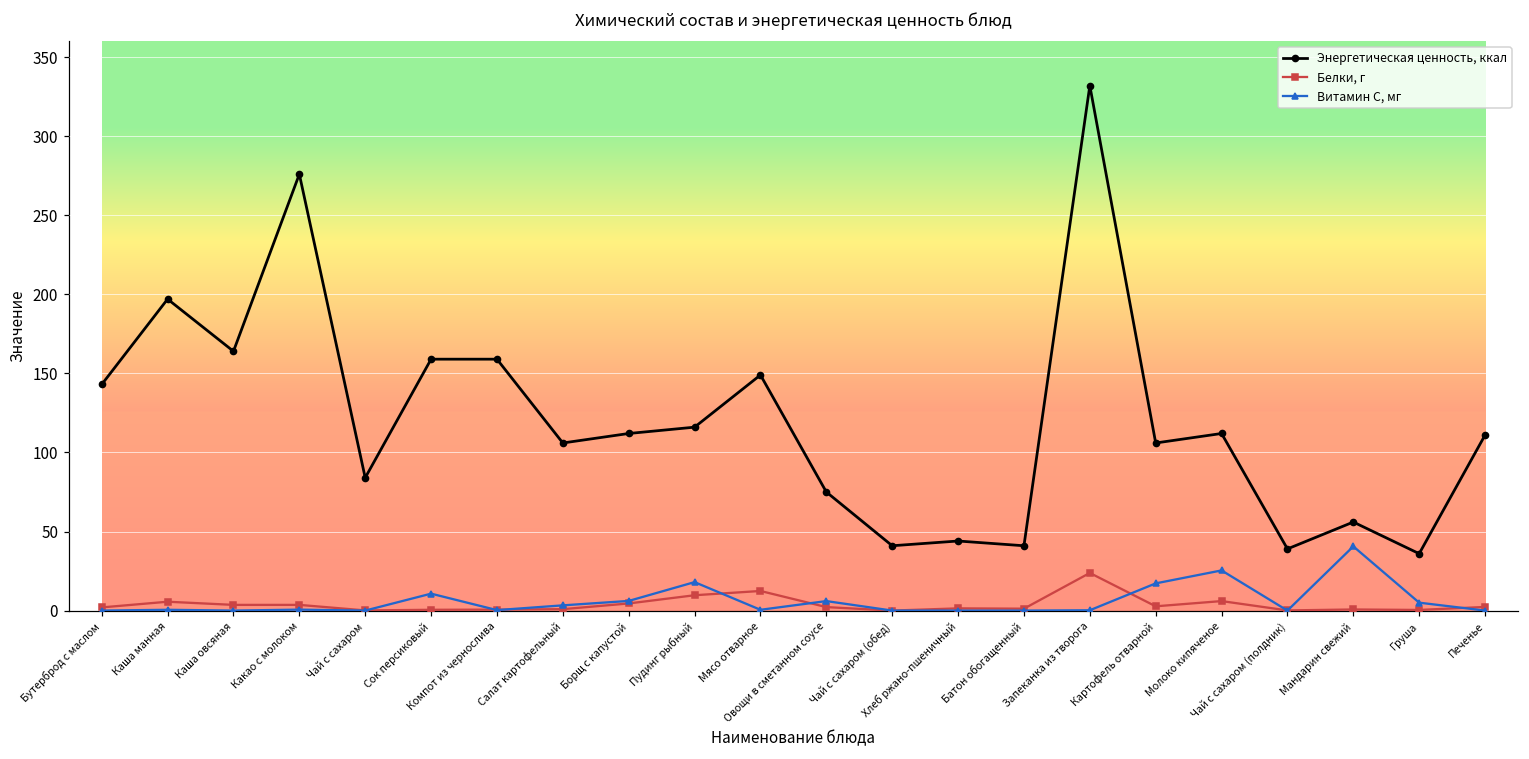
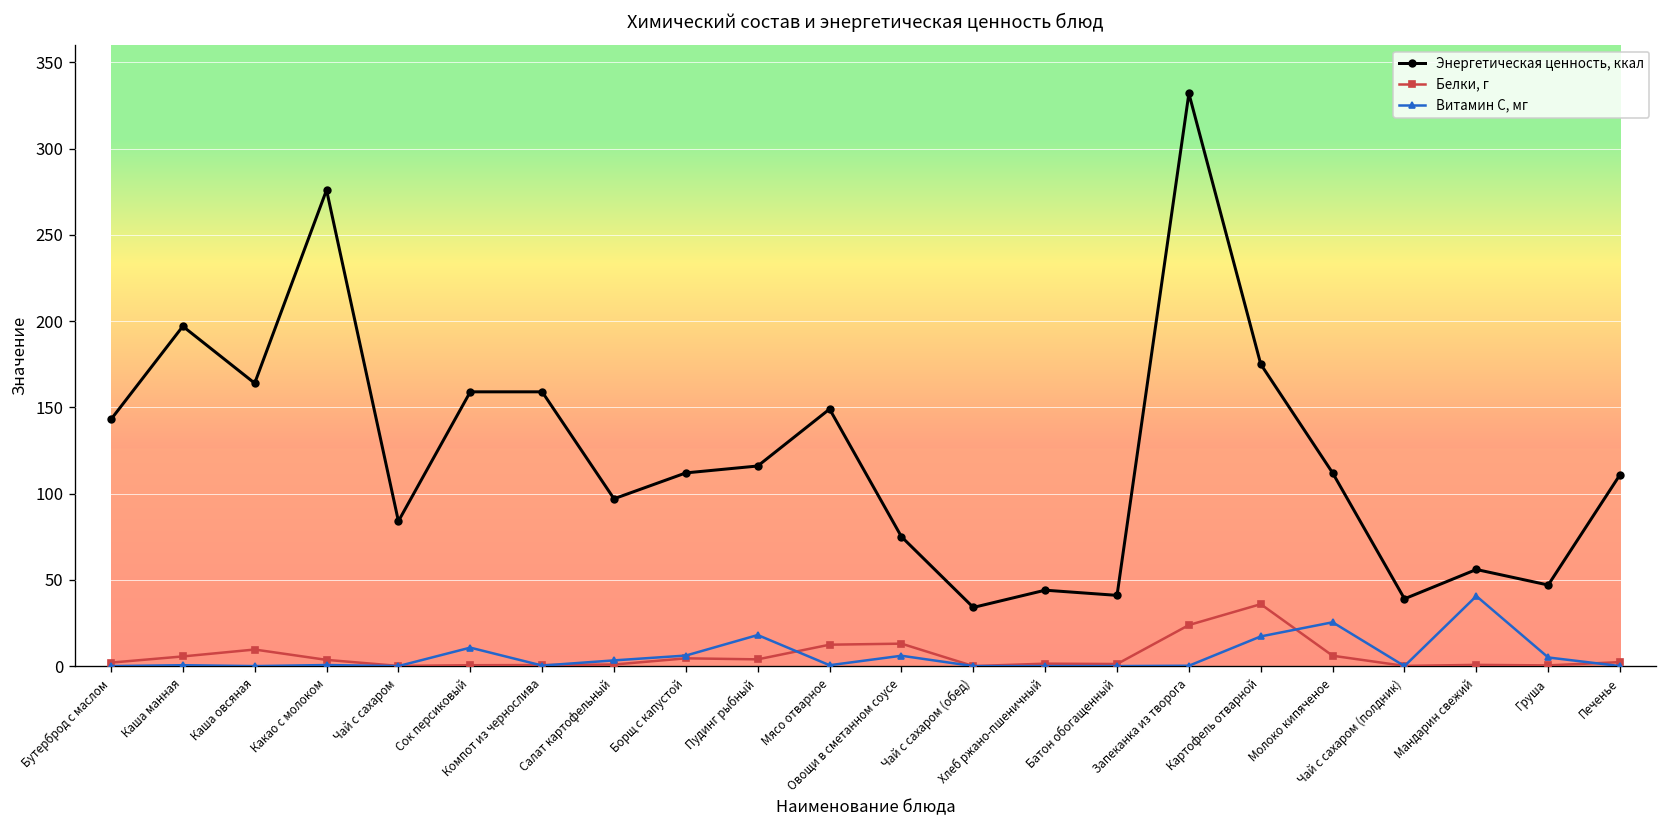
Белки, г, Каша овсяная: 4 -> 10
Энергетическая ценность, ккал, Салат картофельный: 106 -> 97
Белки, г, Пудинг рыбный: 10 -> 4
Белки, г, Овощи в сметанном соусе: 2 -> 13
Энергетическая ценность, ккал, Чай с сахаром (обед): 41 -> 34
Энергетическая ценность, ккал, Картофель отварной: 106 -> 175
Белки, г, Картофель отварной: 3 -> 36
Энергетическая ценность, ккал, Груша: 36 -> 47
